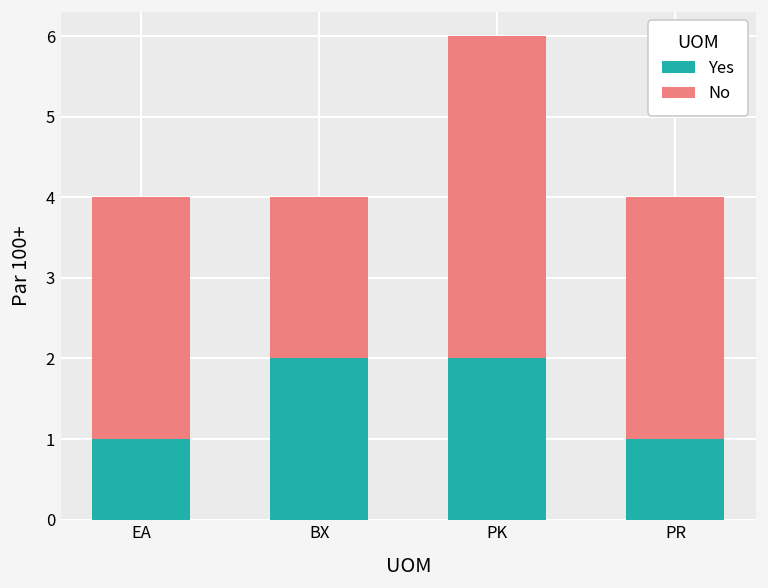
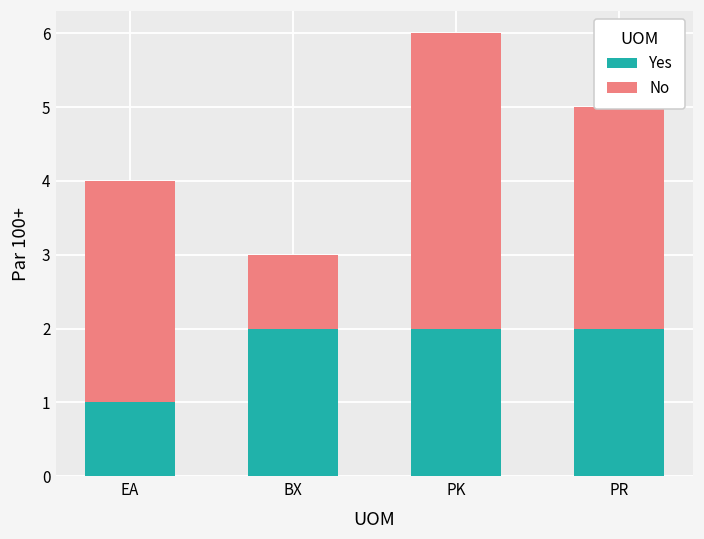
No, BX: 2 -> 1
Yes, PR: 1 -> 2
